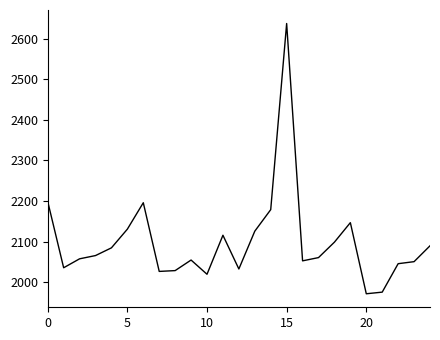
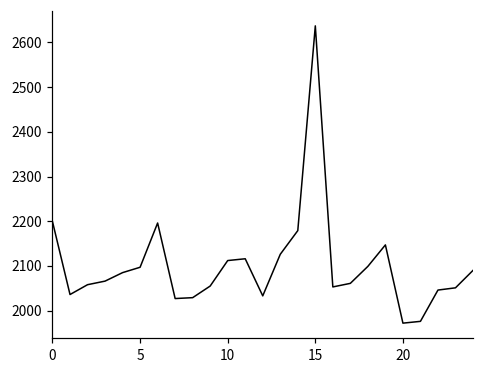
5: 2130 -> 2100
10: 2020 -> 2110
